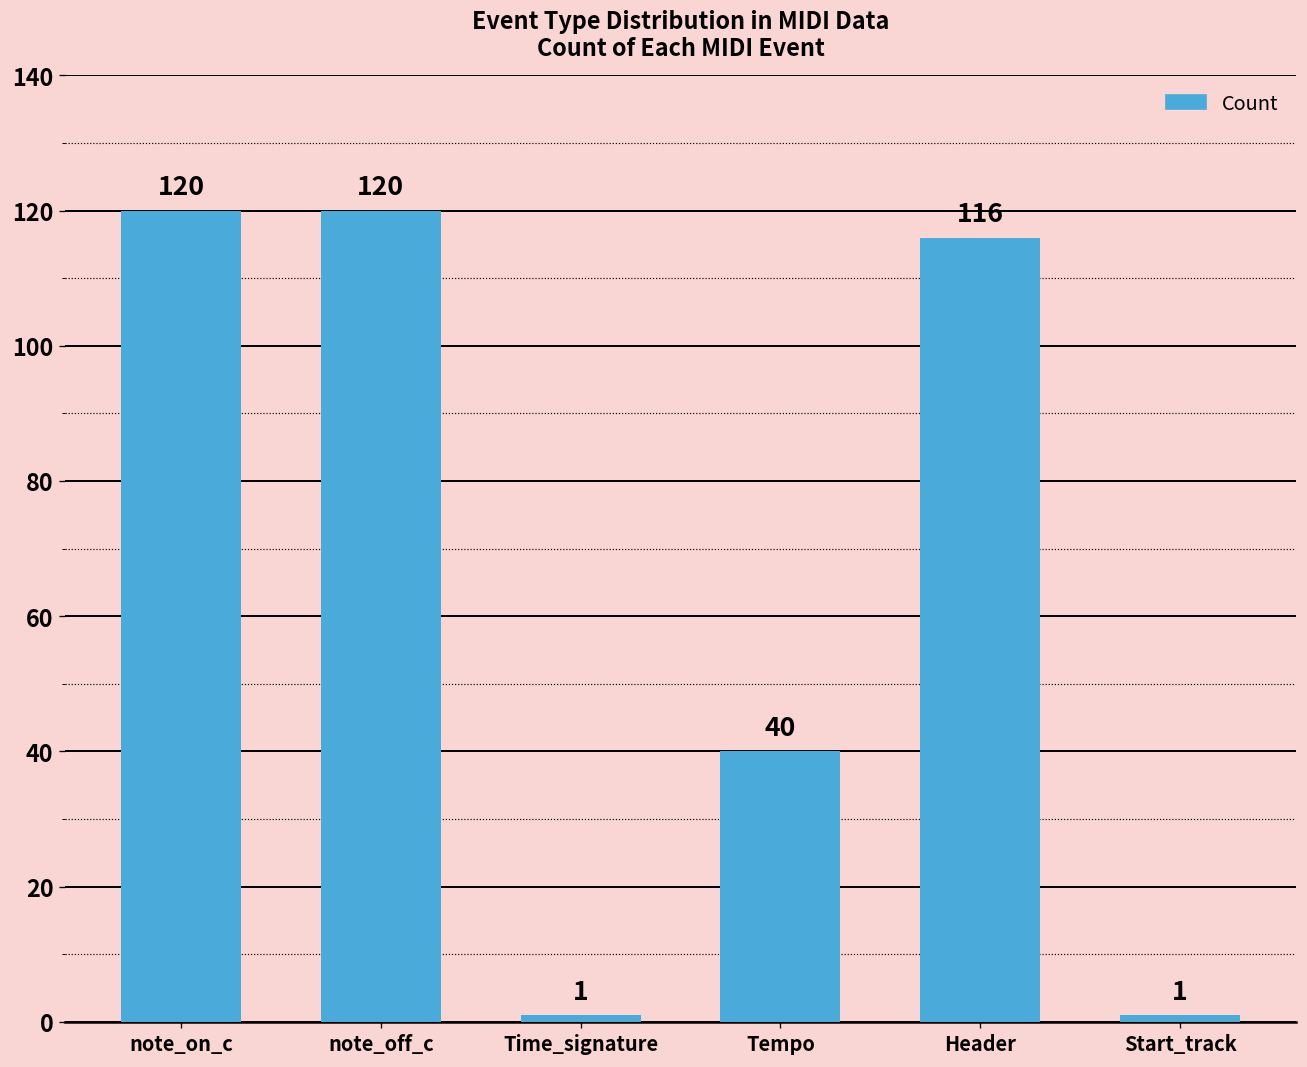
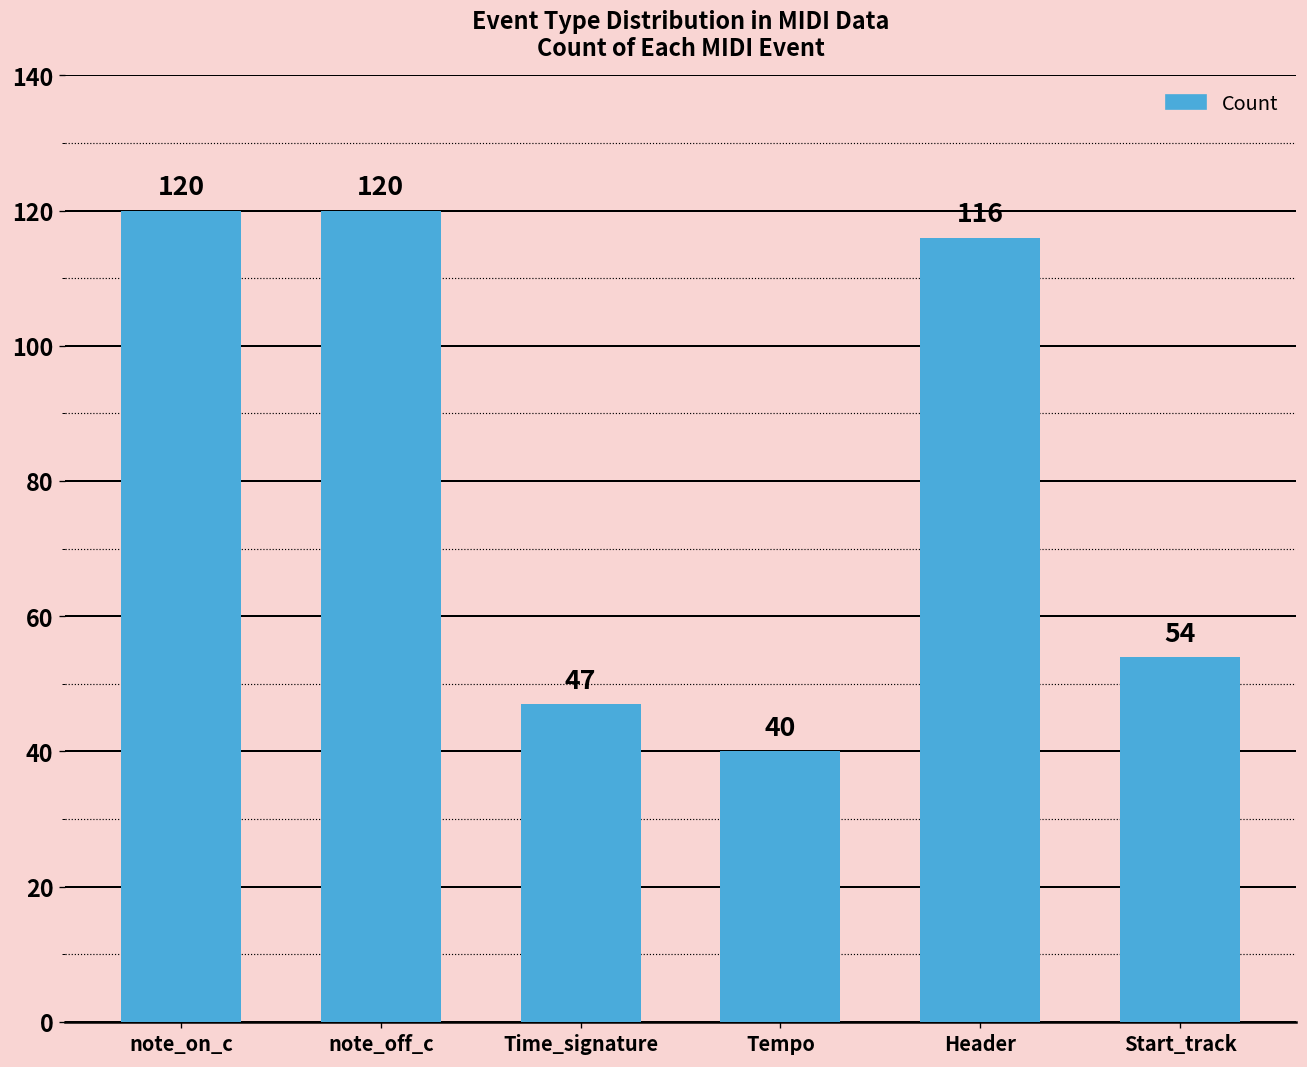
Time_signature: 1 -> 47
Start_track: 1 -> 54
